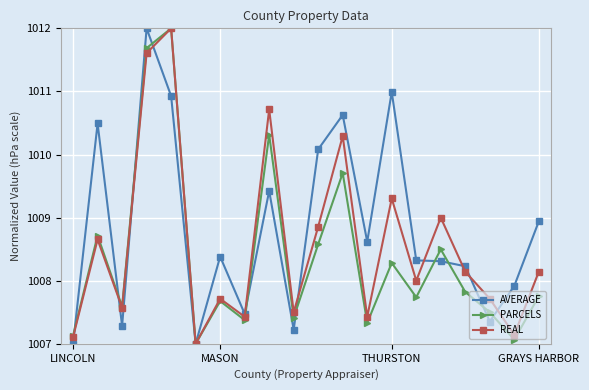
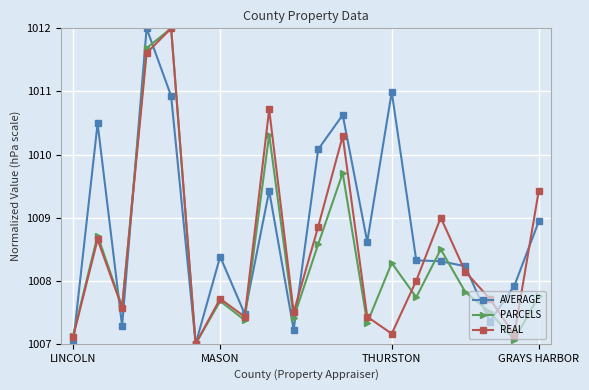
REAL, THURSTON: 1009.3 -> 1007.2
REAL, GRAYS HARBOR: 1008.1 -> 1009.4
